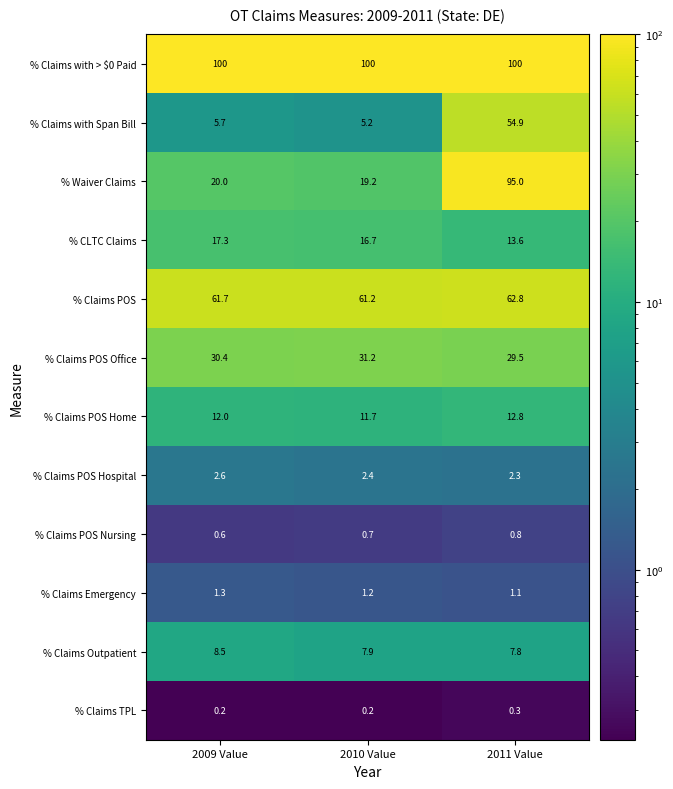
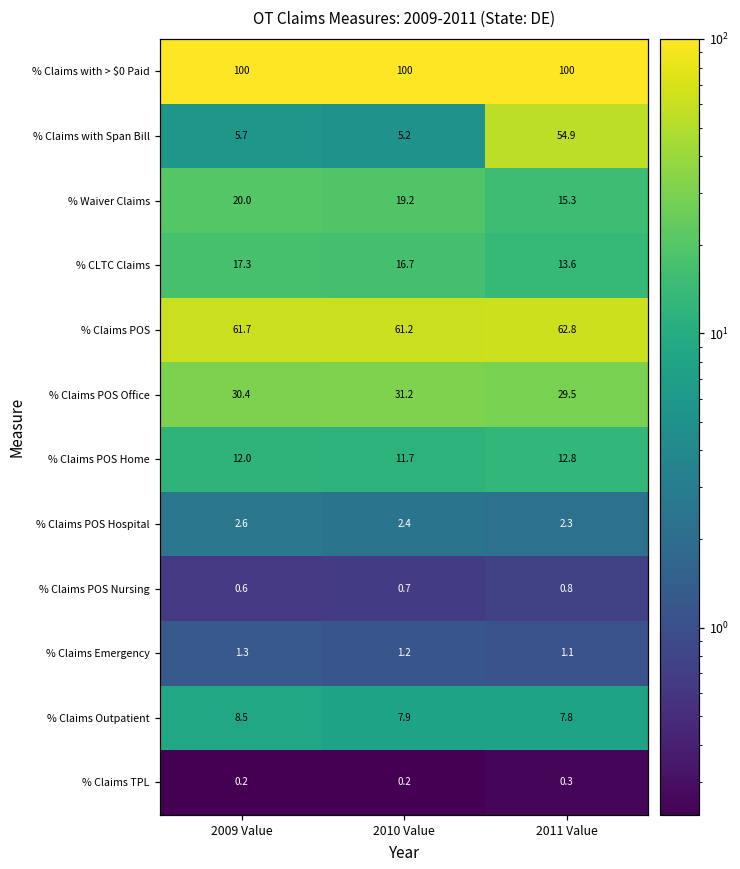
% Waiver Claims, 2011 Value: 95.0 -> 15.3
